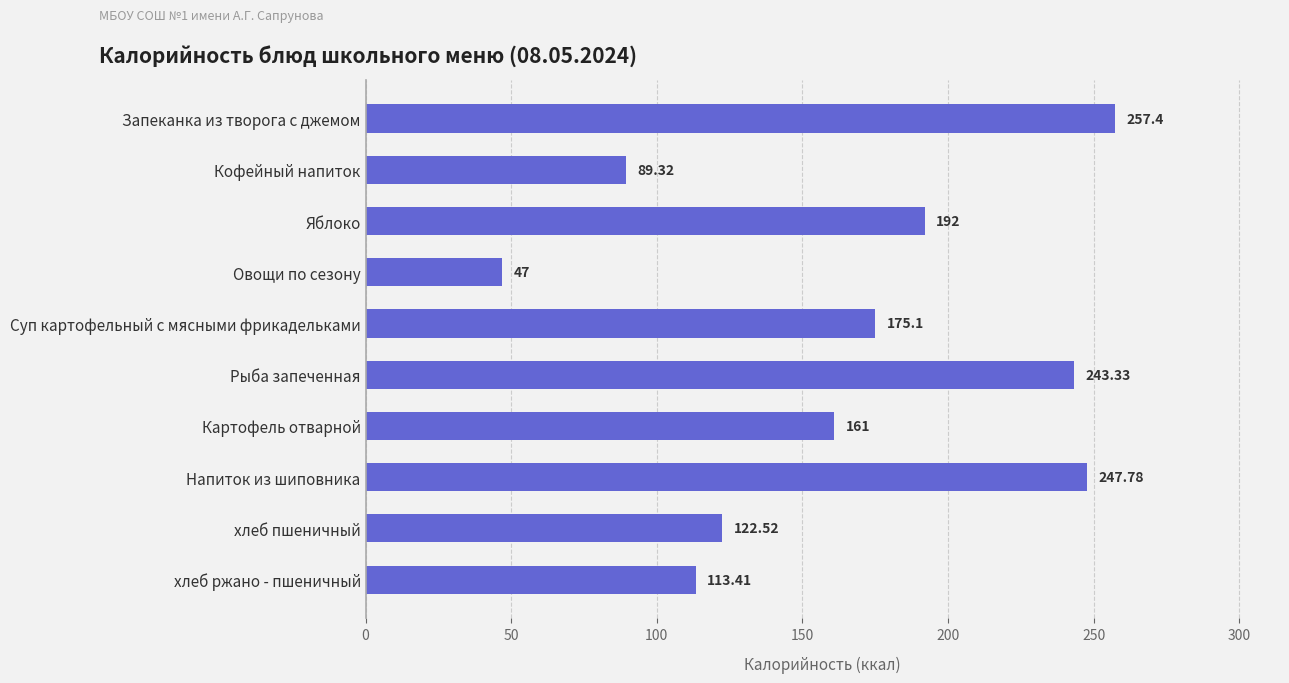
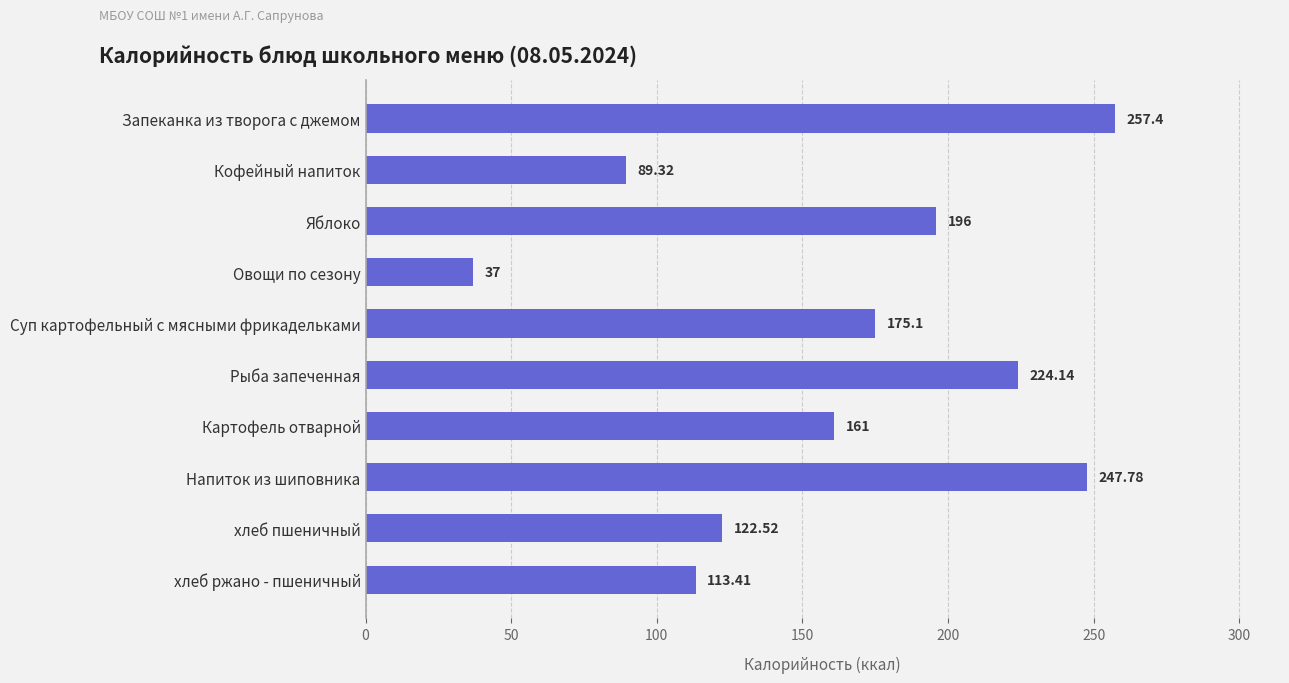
Яблоко: 192 -> 196
Овощи по сезону: 47 -> 37
Рыба запеченная: 243.33 -> 224.14
